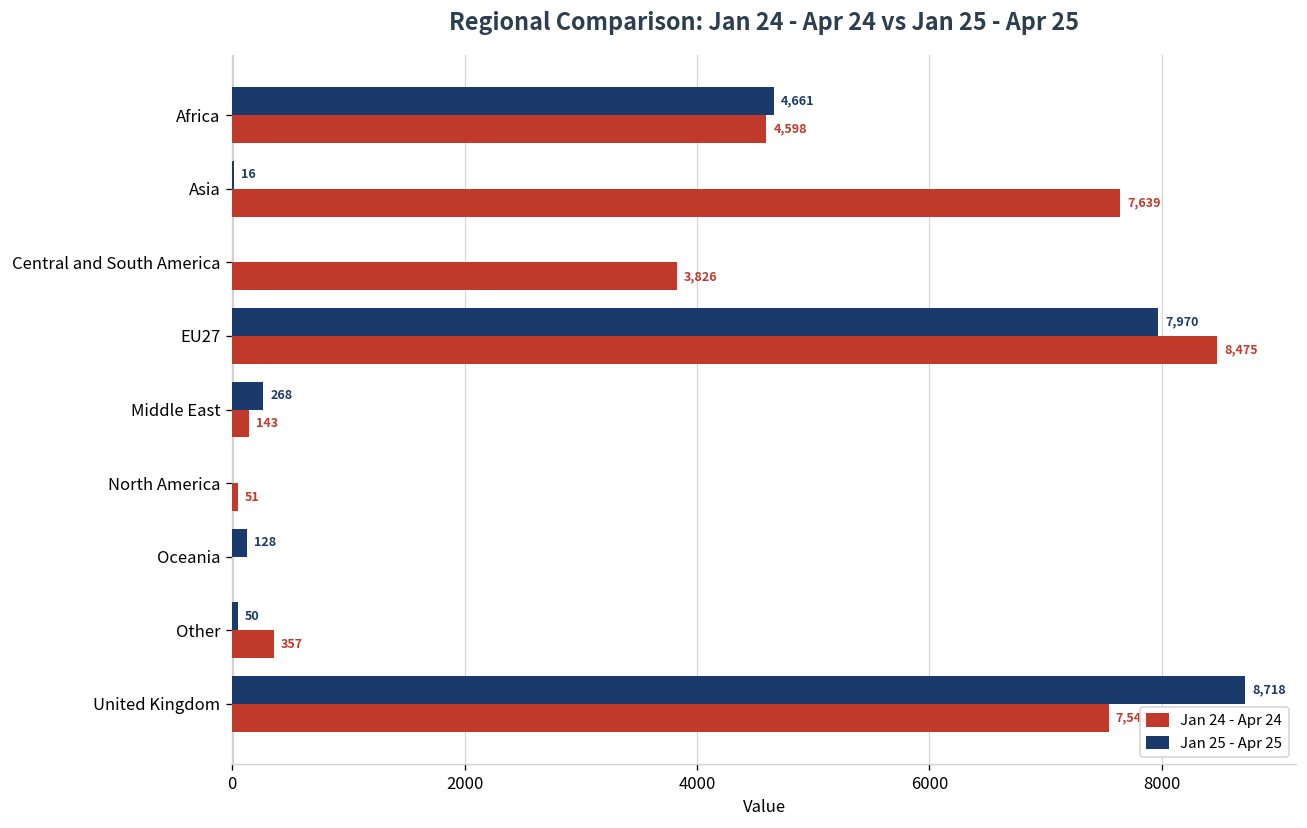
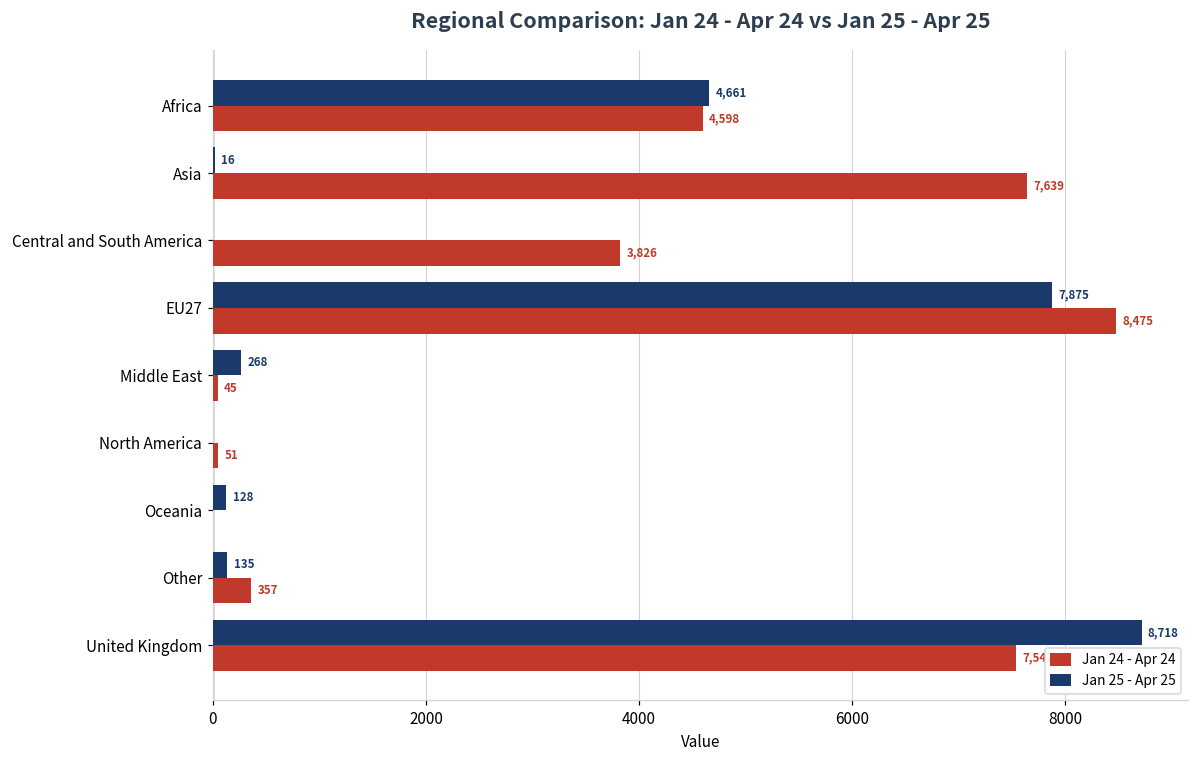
Jan 25 - Apr 25, EU27: 7,970 -> 7,875
Jan 24 - Apr 24, Middle East: 143 -> 45
Jan 25 - Apr 25, Other: 50 -> 135
